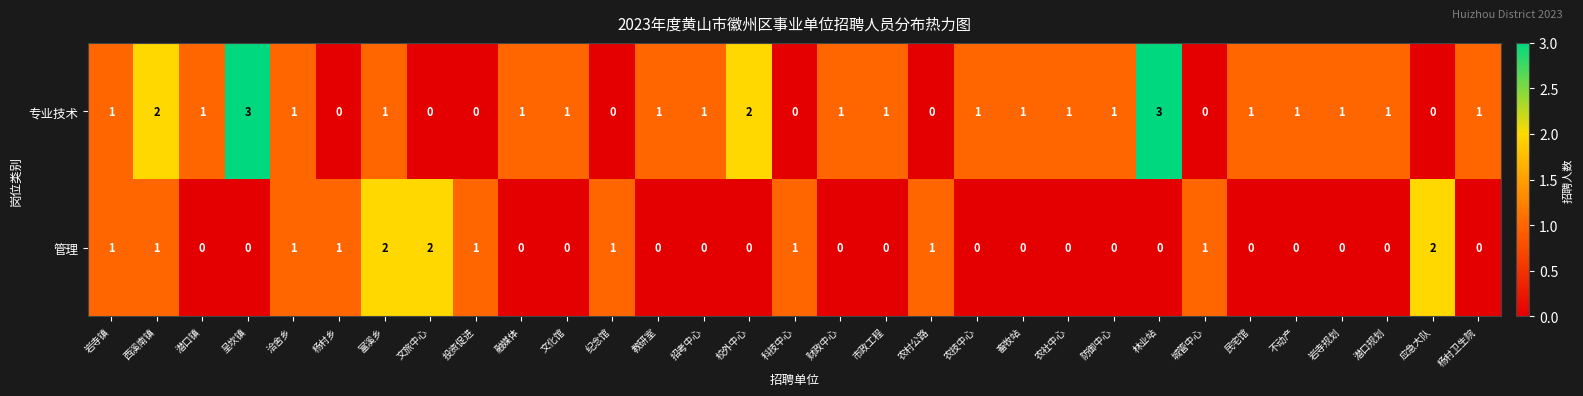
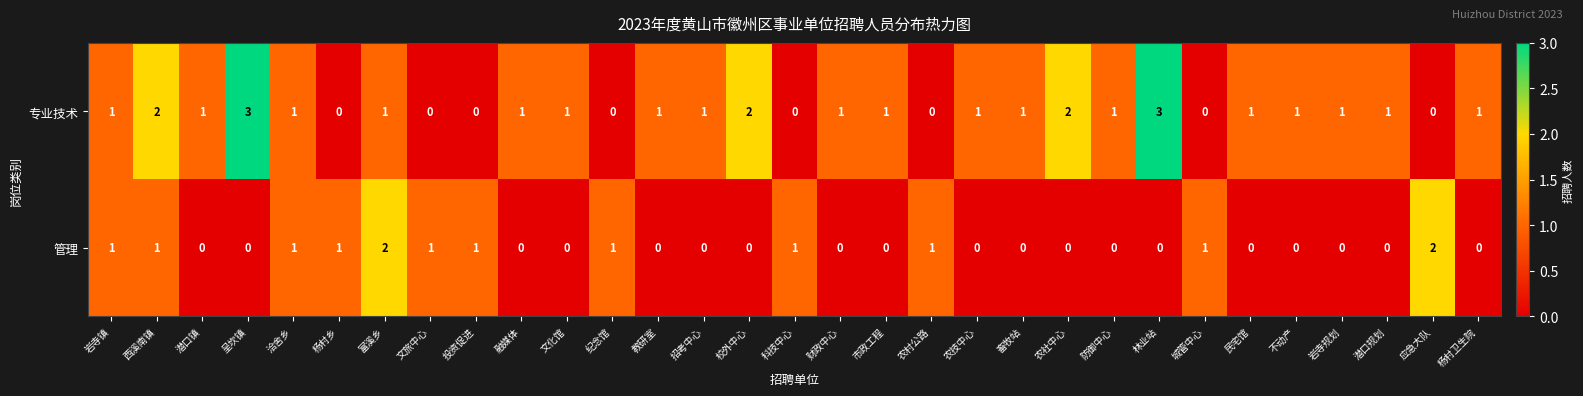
专业技术, 农社中心: 1 -> 2
管理, 文旅中心: 2 -> 1
